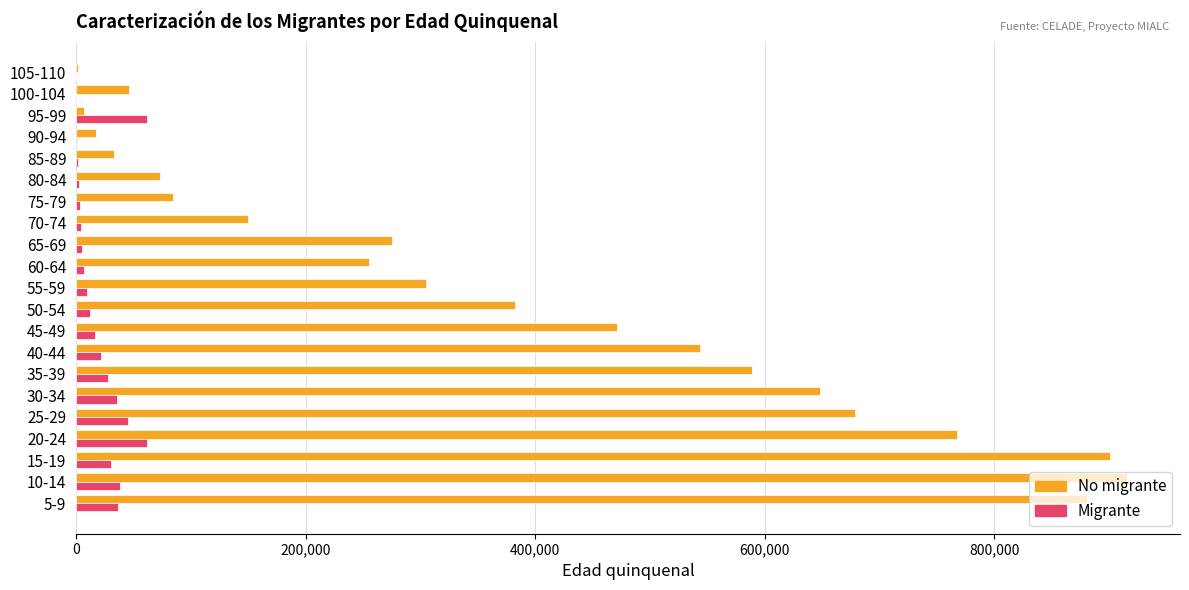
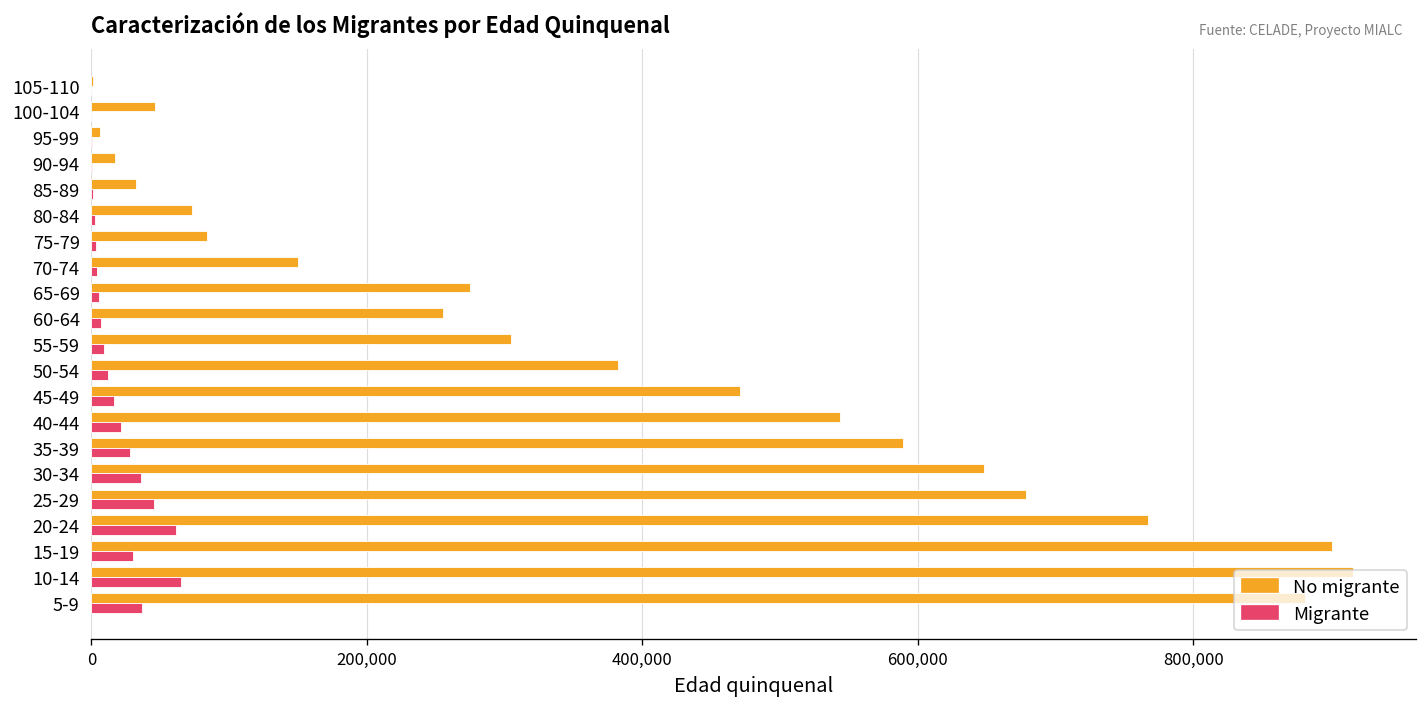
Migrante, 95-99: 61,000 -> 0
Migrante, 10-14: 38,000 -> 65,000
